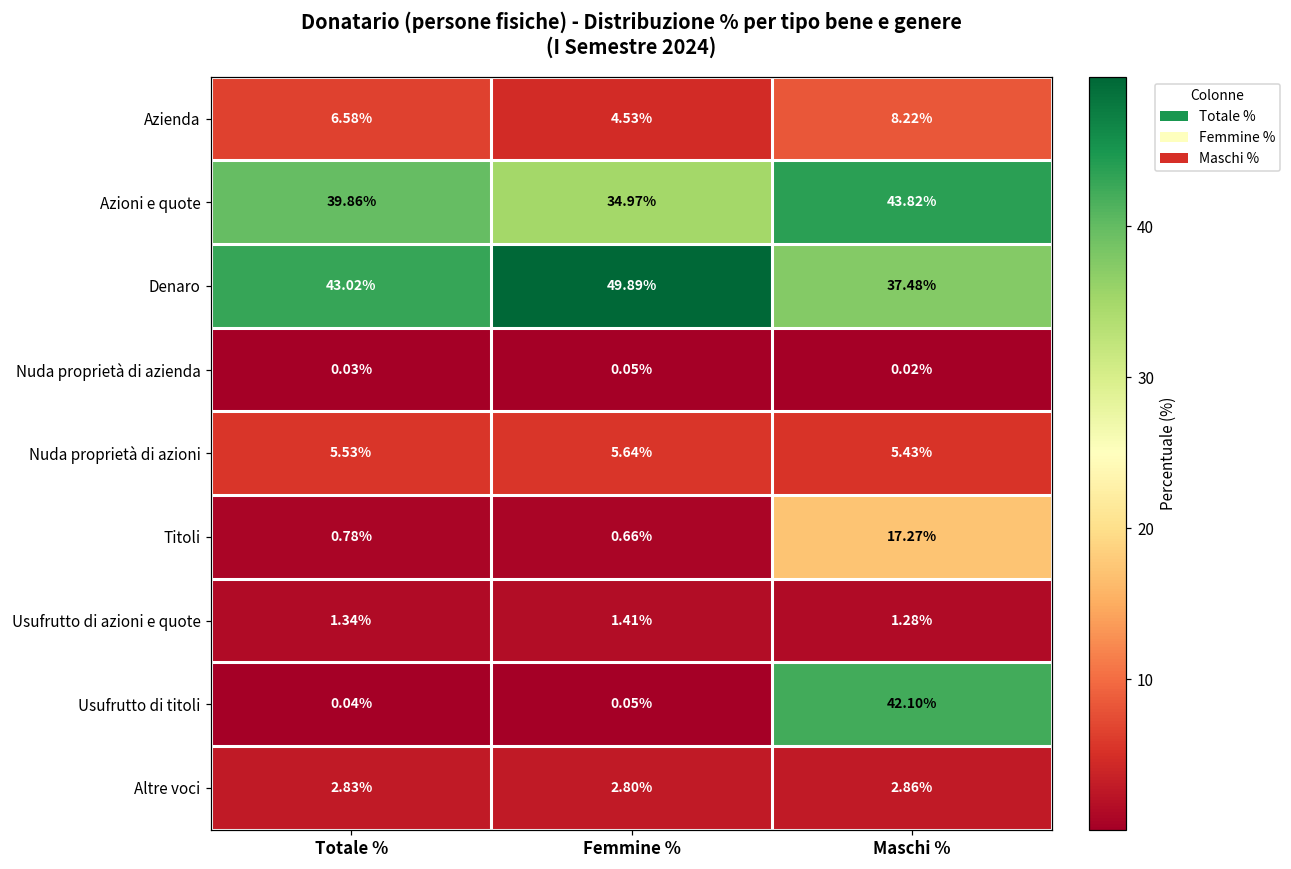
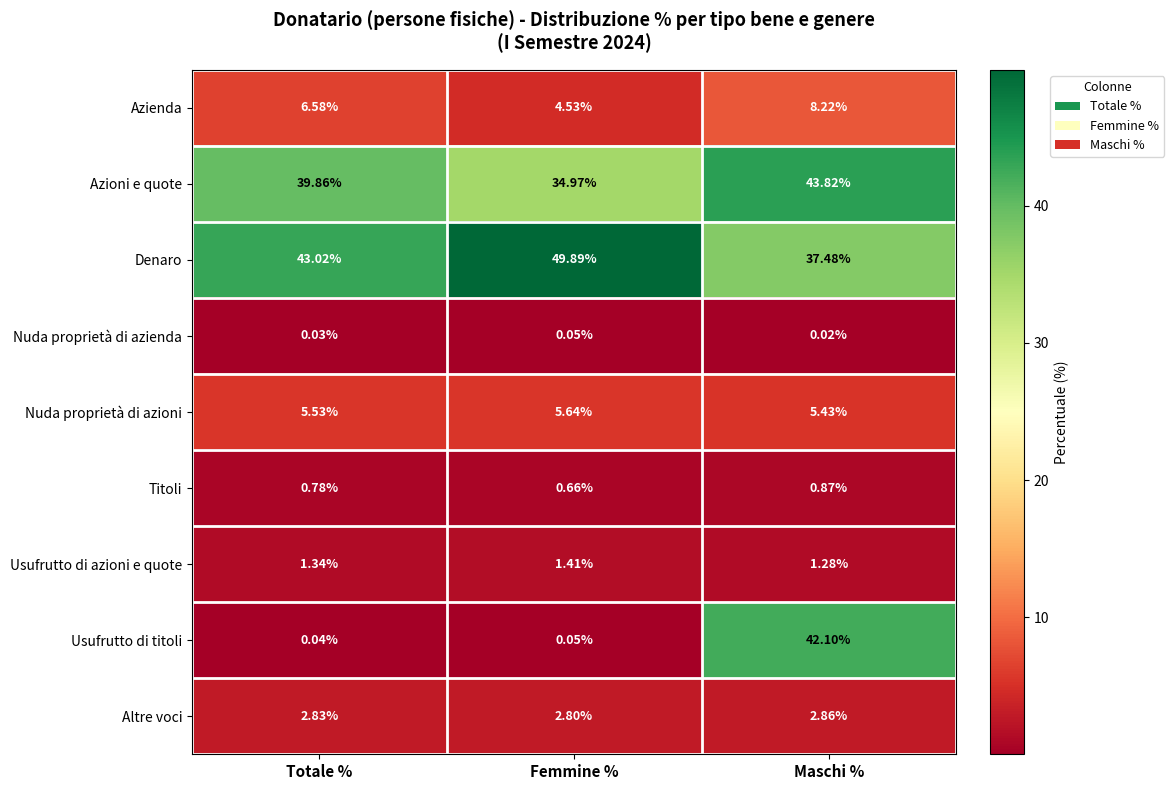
Titoli, Maschi %: 17.27% -> 0.87%
